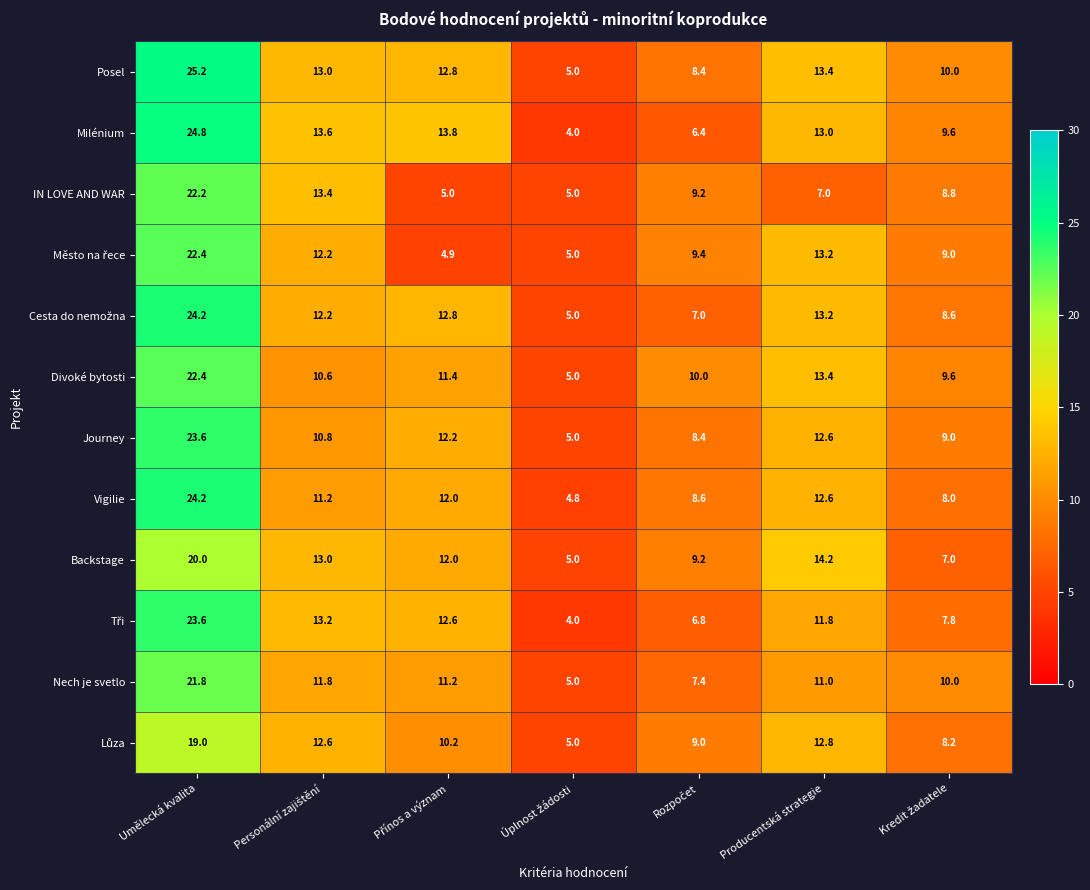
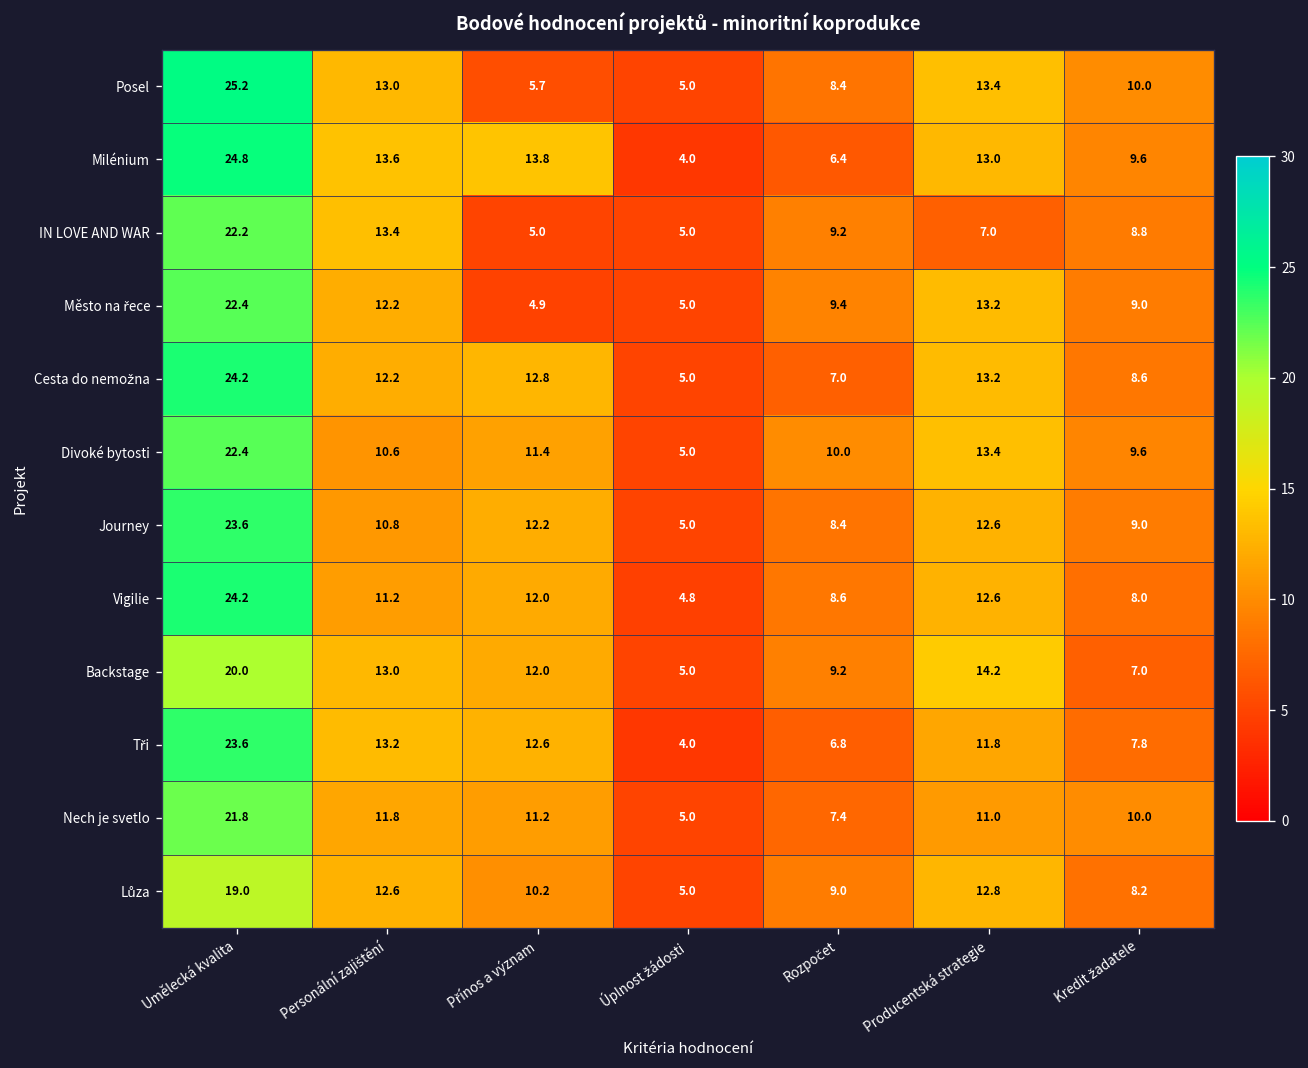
Posel, Přínos a význam: 12.8 -> 5.7
